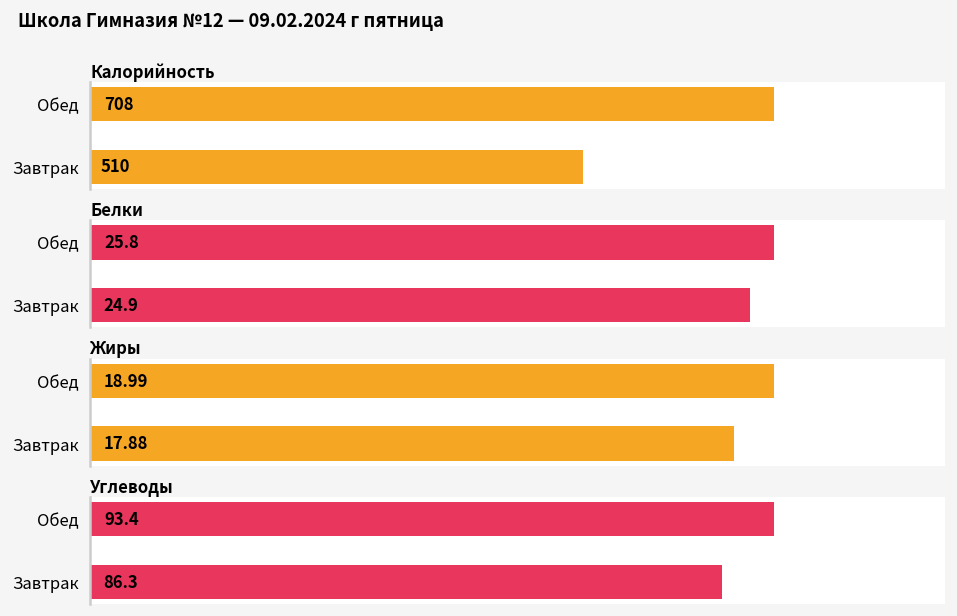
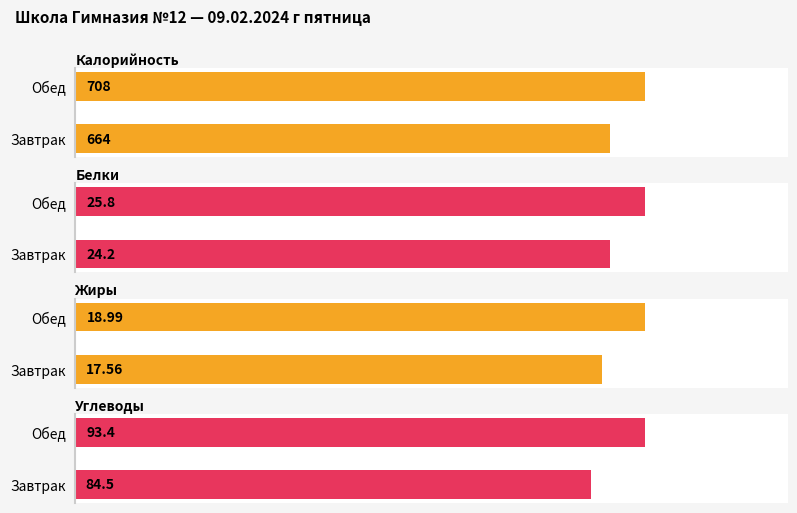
Калорийность, Завтрак: 510 -> 664
Белки, Завтрак: 24.9 -> 24.2
Жиры, Завтрак: 17.88 -> 17.56
Углеводы, Завтрак: 86.3 -> 84.5
